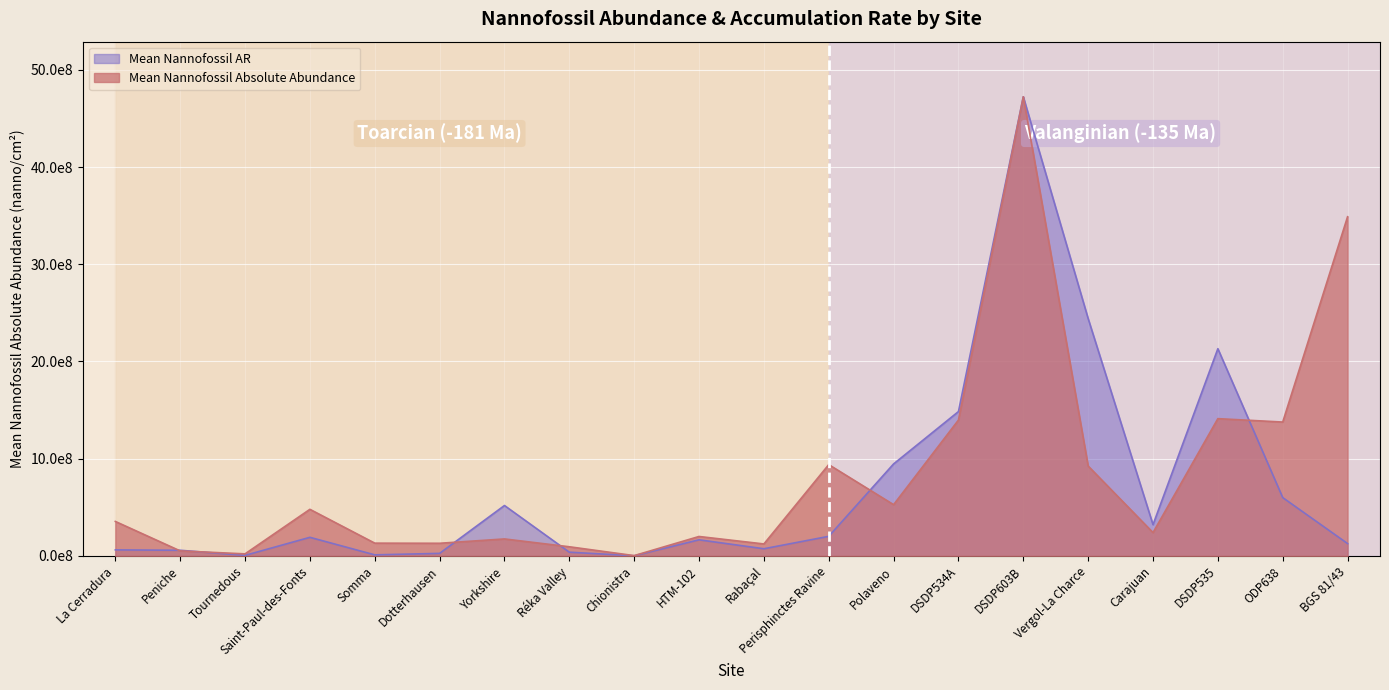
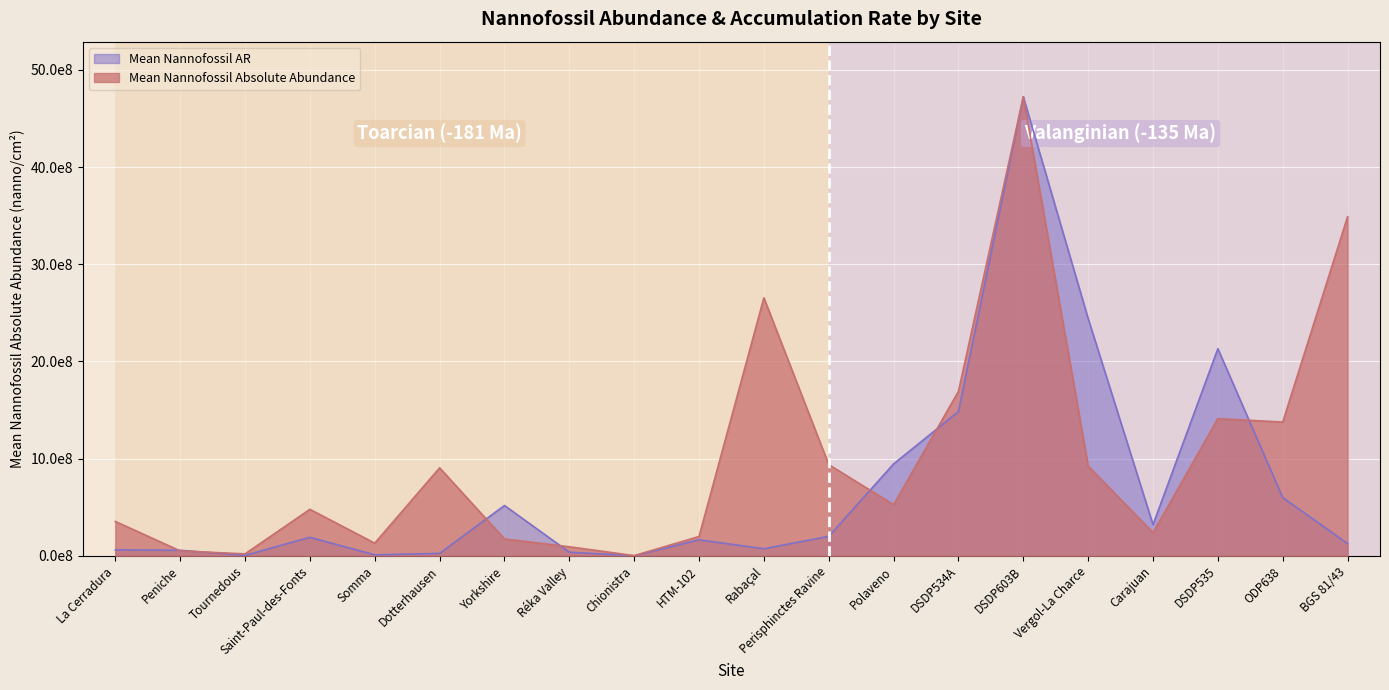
Mean Nannofossil Absolute Abundance, Dotterhausen: 100000000 -> 900000000
Mean Nannofossil Absolute Abundance, Rabaçal: 100000000 -> 2700000000
Mean Nannofossil Absolute Abundance, DSDP534A: 1400000000 -> 1700000000
